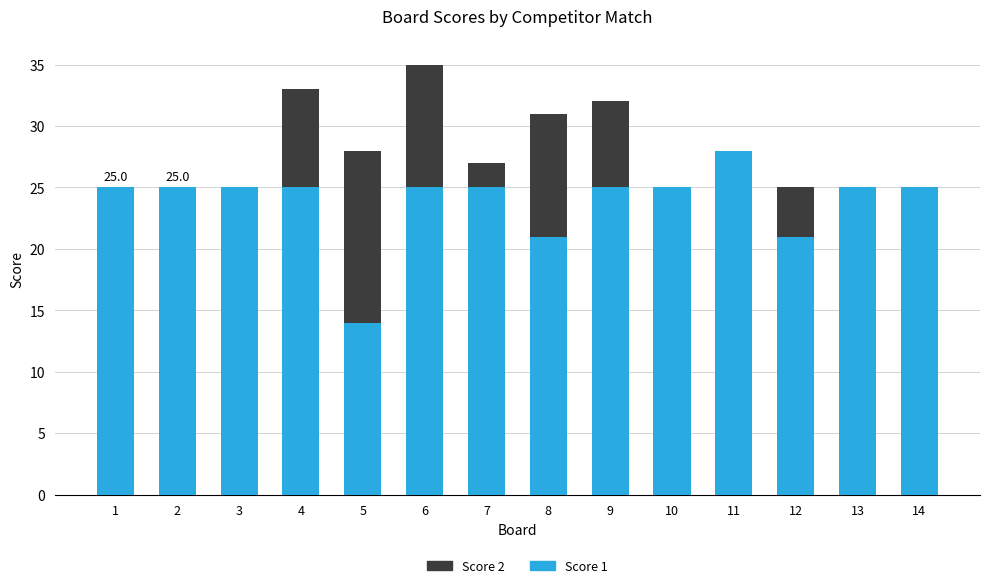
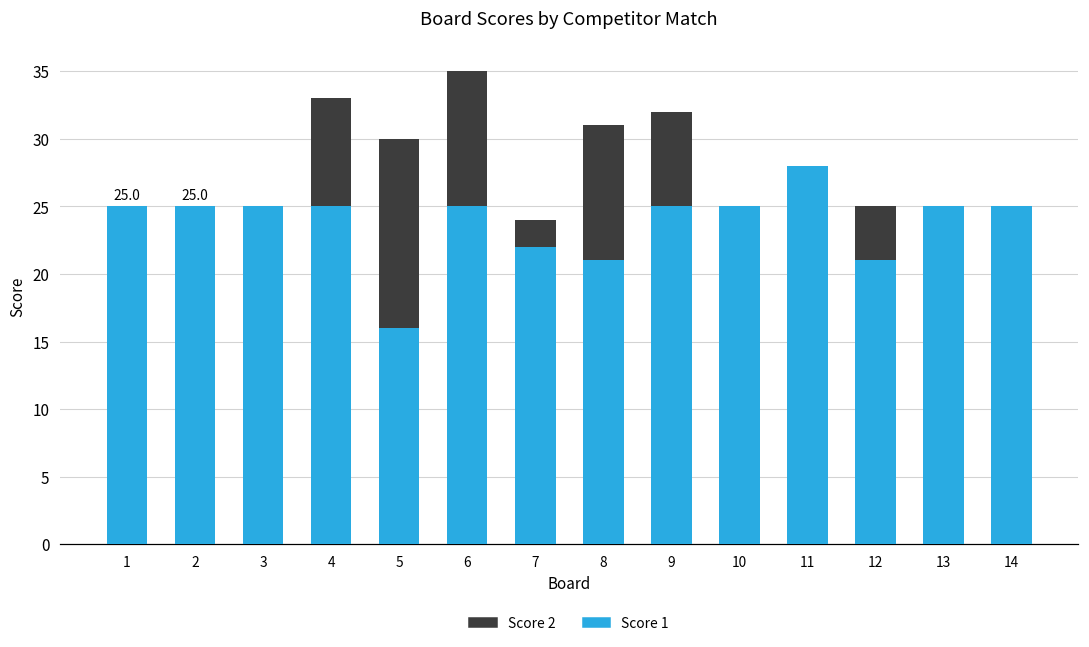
Score 1, 5: 14 -> 16
Score 1, 7: 25 -> 22
